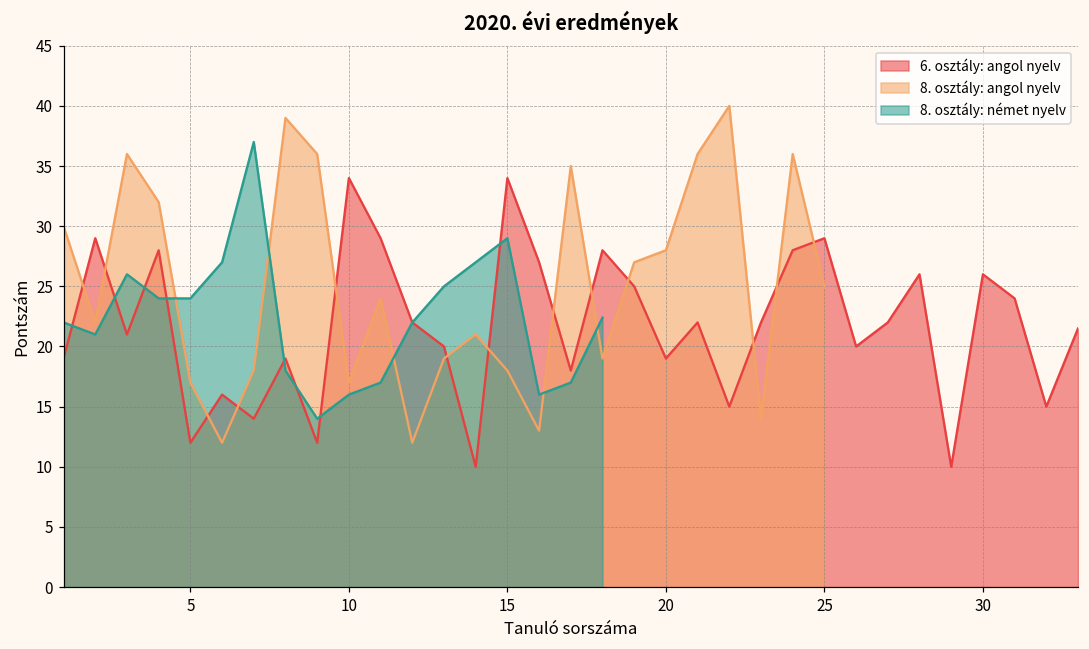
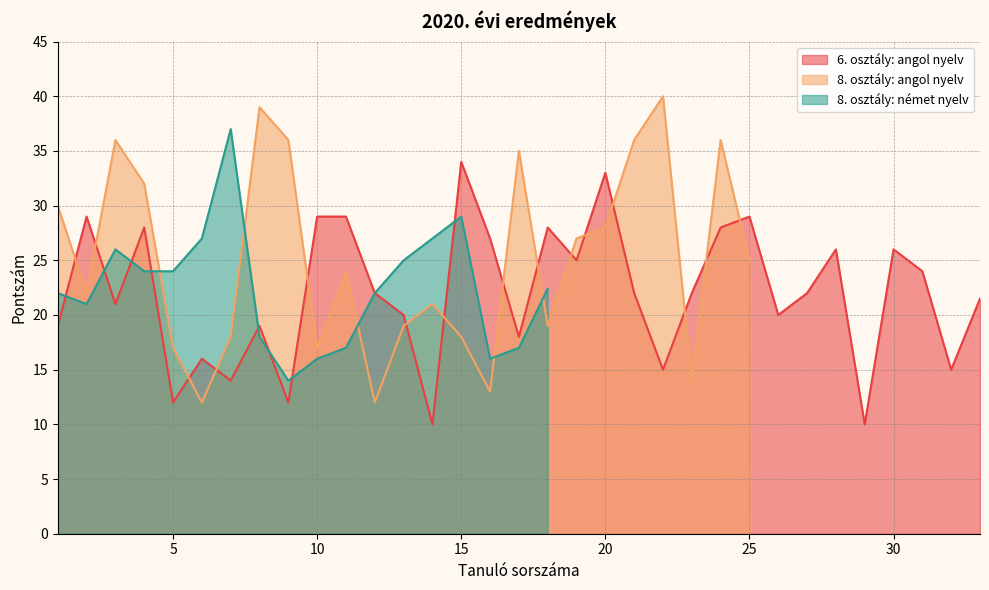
6. osztály: angol nyelv, 10: 34 -> 29
6. osztály: angol nyelv, 20: 19 -> 33
